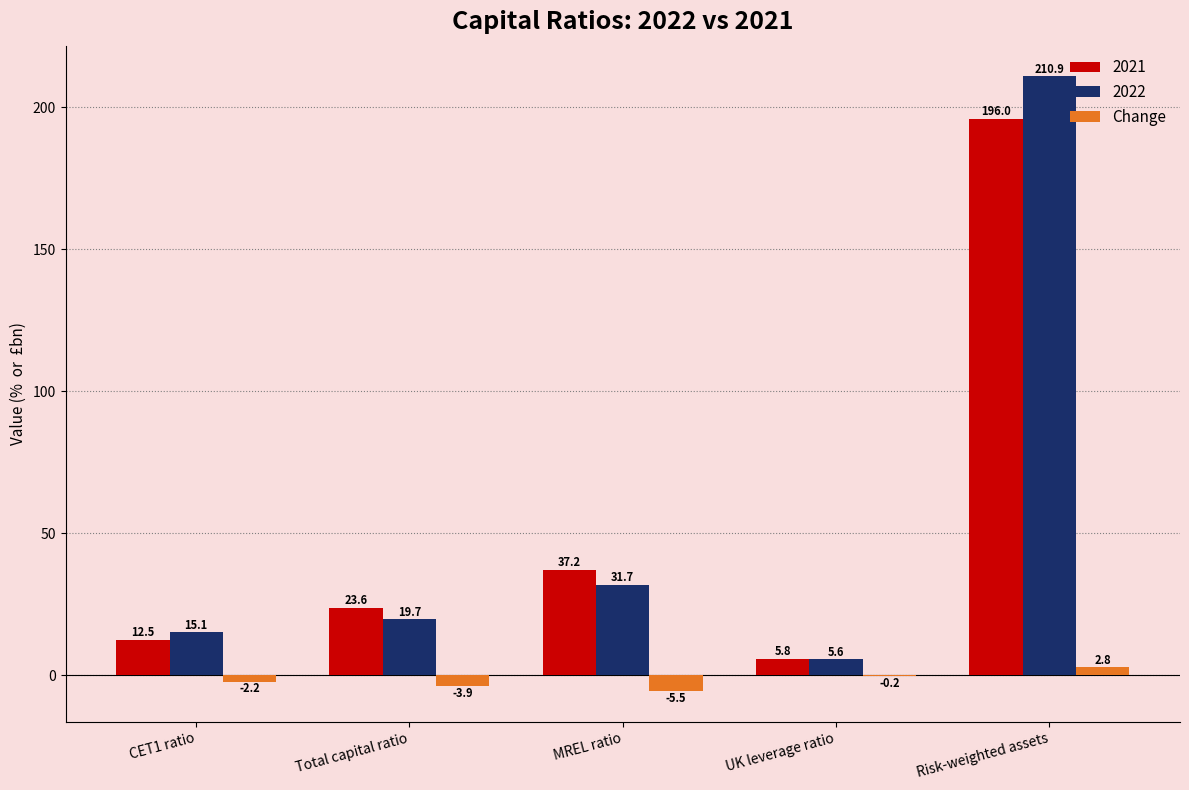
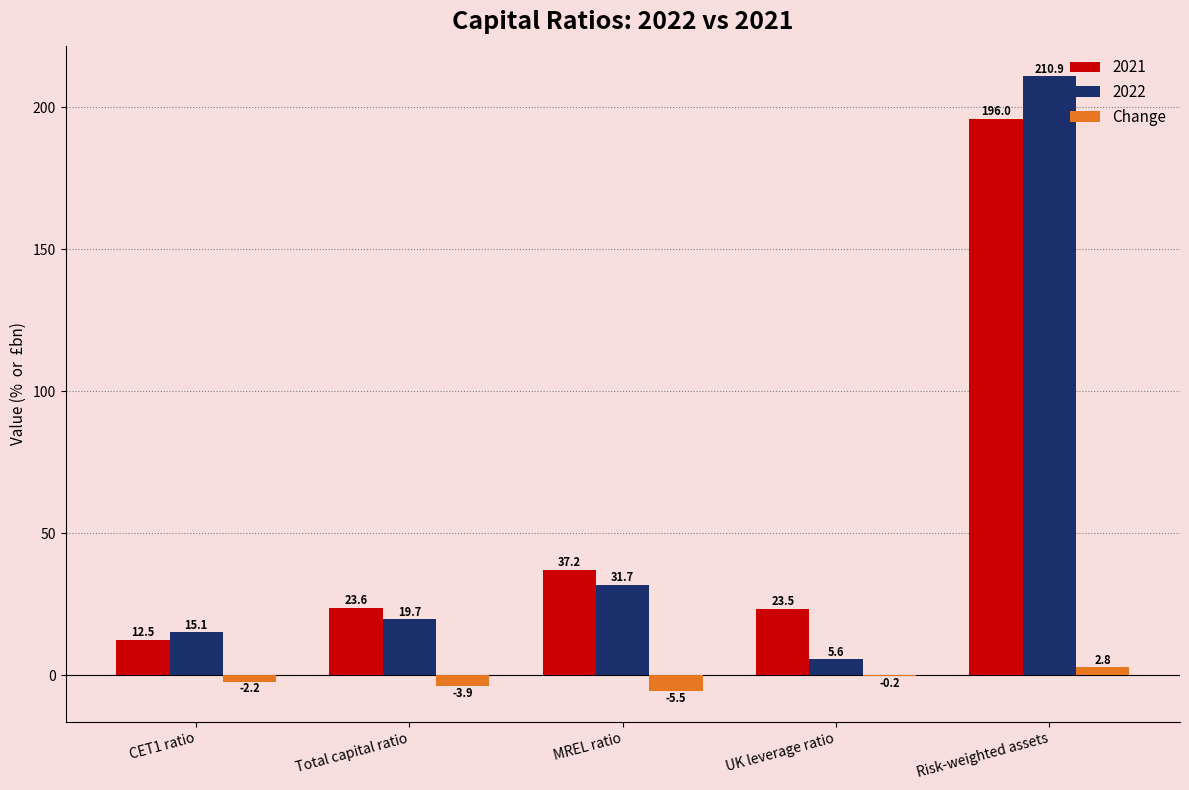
2021, UK leverage ratio: 5.8 -> 23.5
